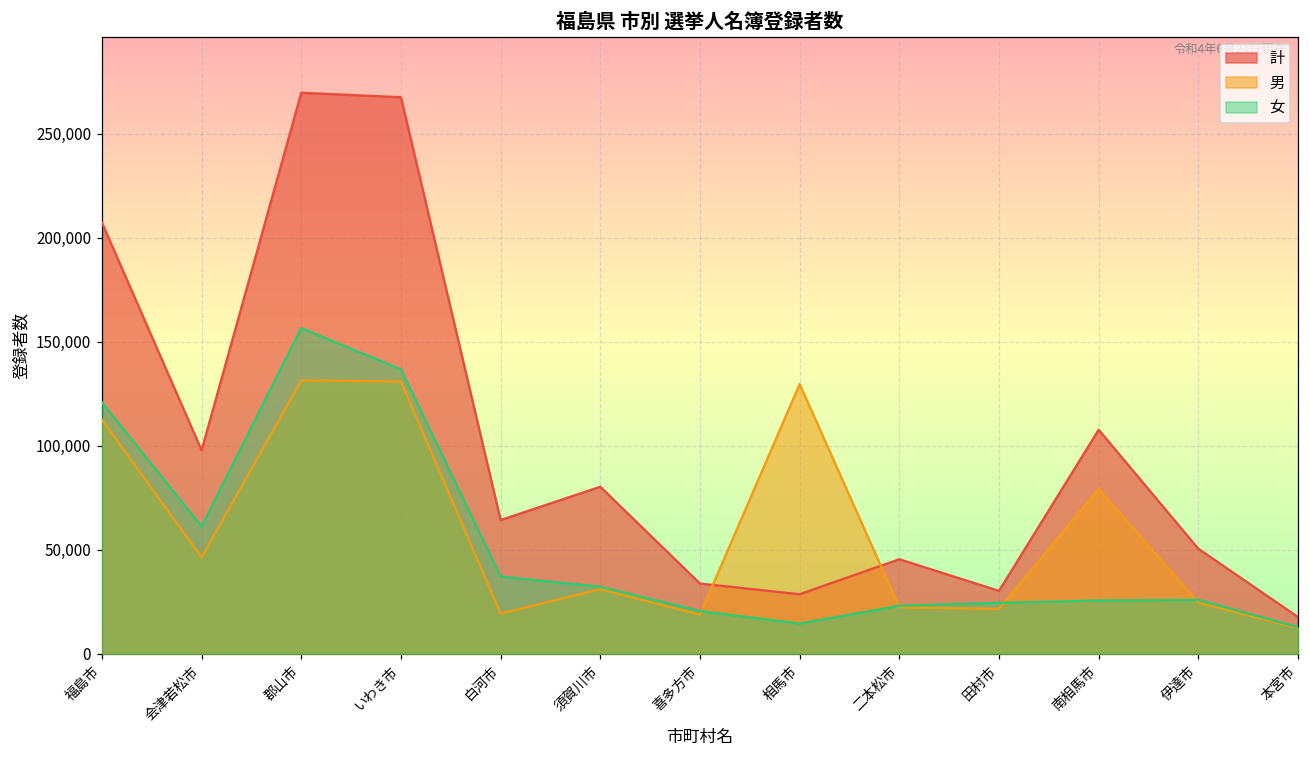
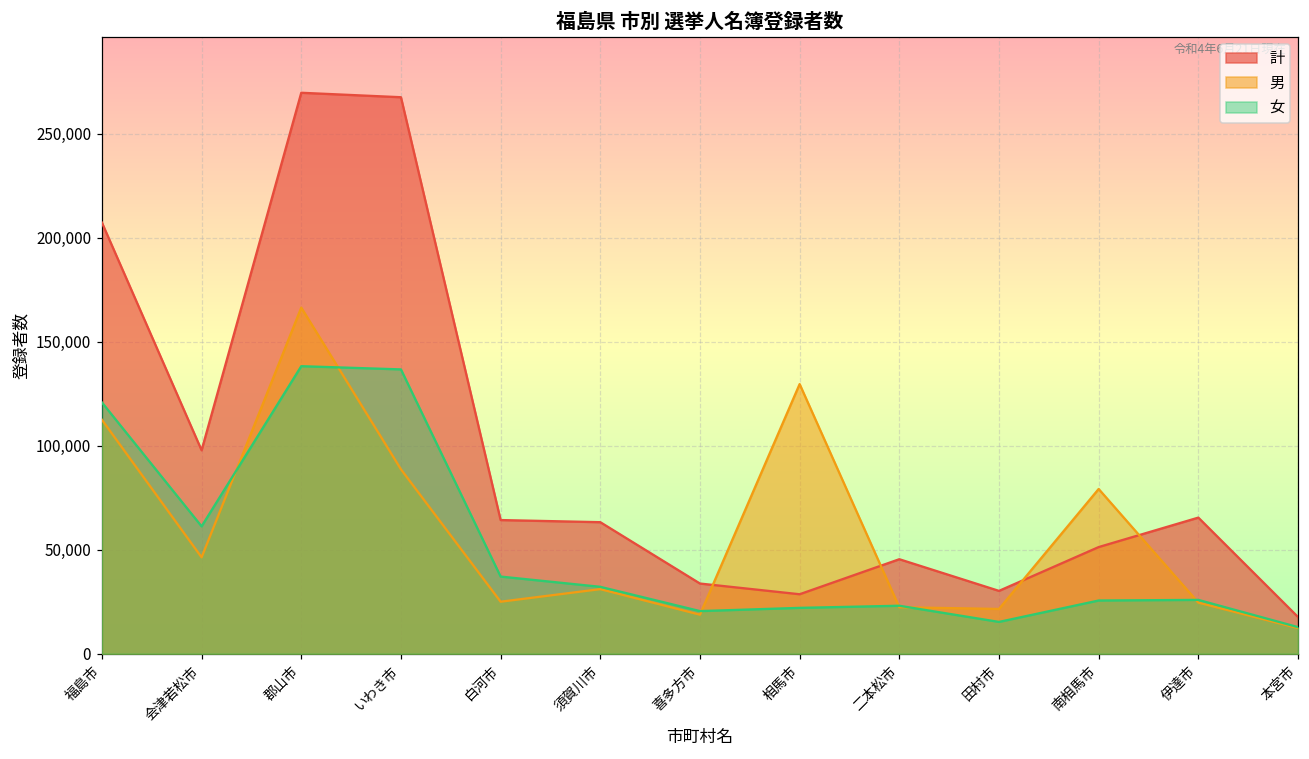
男, 郡山市: 131,000 -> 166,000
女, 郡山市: 157,000 -> 138,000
男, いわき市: 131,000 -> 89,000
男, 白河市: 19,000 -> 25,000
計, 須賀川市: 80,000 -> 63,000
女, 相馬市: 15,000 -> 22,000
女, 田村市: 24,000 -> 15,000
計, 南相馬市: 108,000 -> 51,000
計, 伊達市: 50,000 -> 65,000
